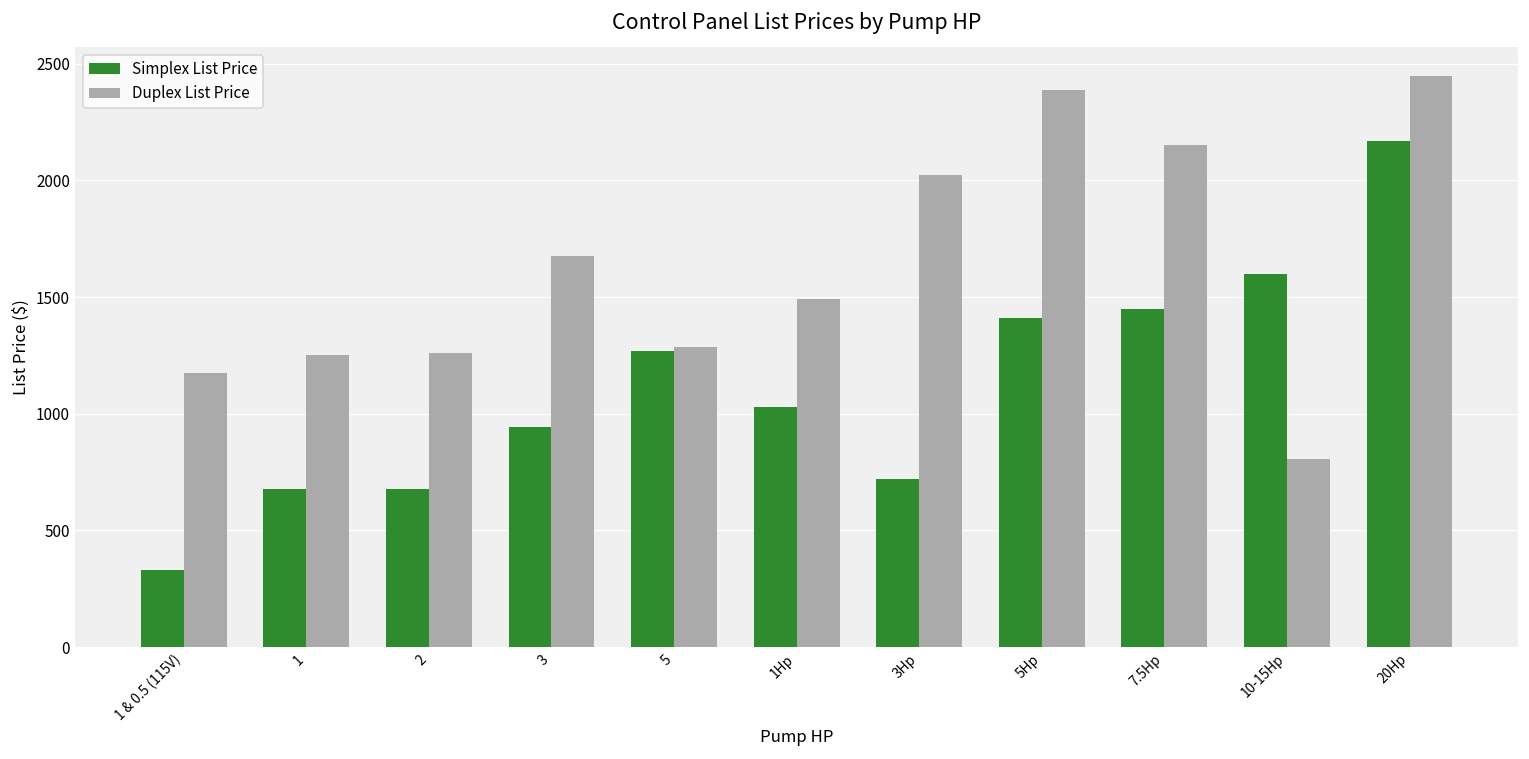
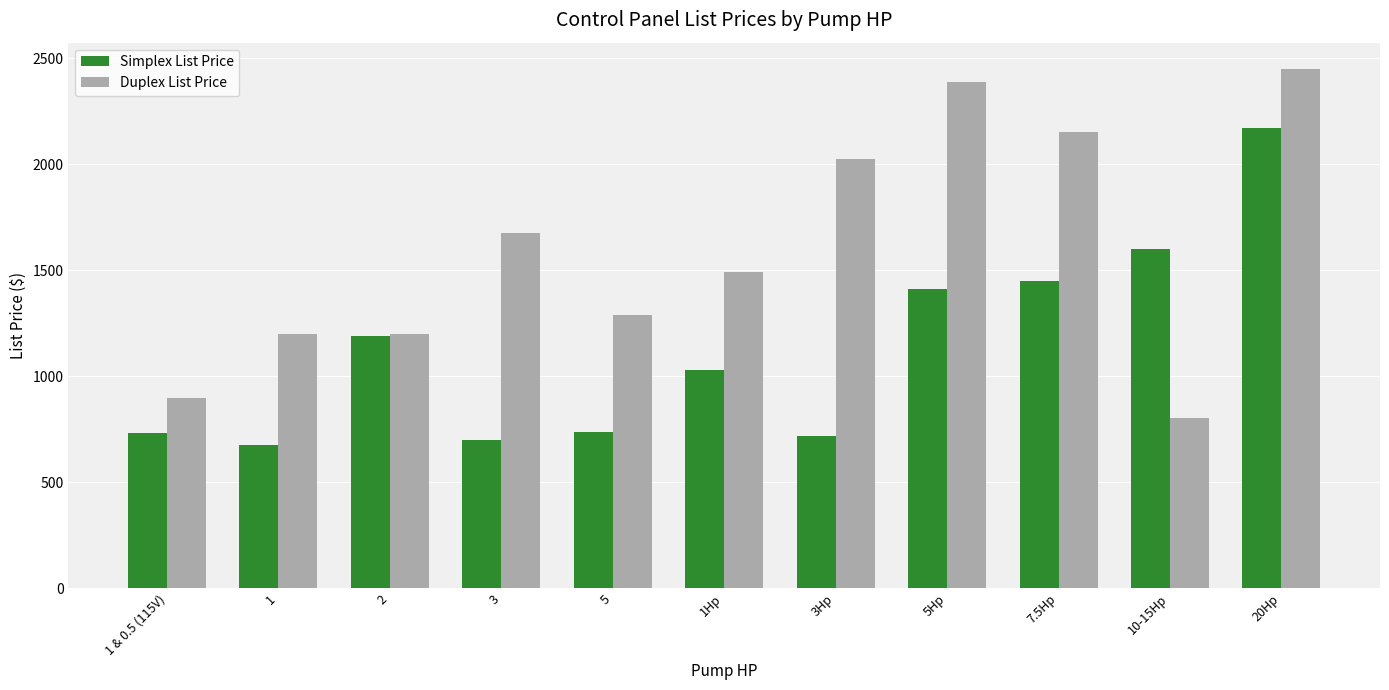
Simplex List Price, 1 & 0.5 (115V): 330 -> 730
Duplex List Price, 1 & 0.5 (115V): 1180 -> 900
Duplex List Price, 1: 1250 -> 1200
Simplex List Price, 2: 680 -> 1190
Duplex List Price, 2: 1260 -> 1200
Simplex List Price, 3: 940 -> 700
Simplex List Price, 5: 1270 -> 740
